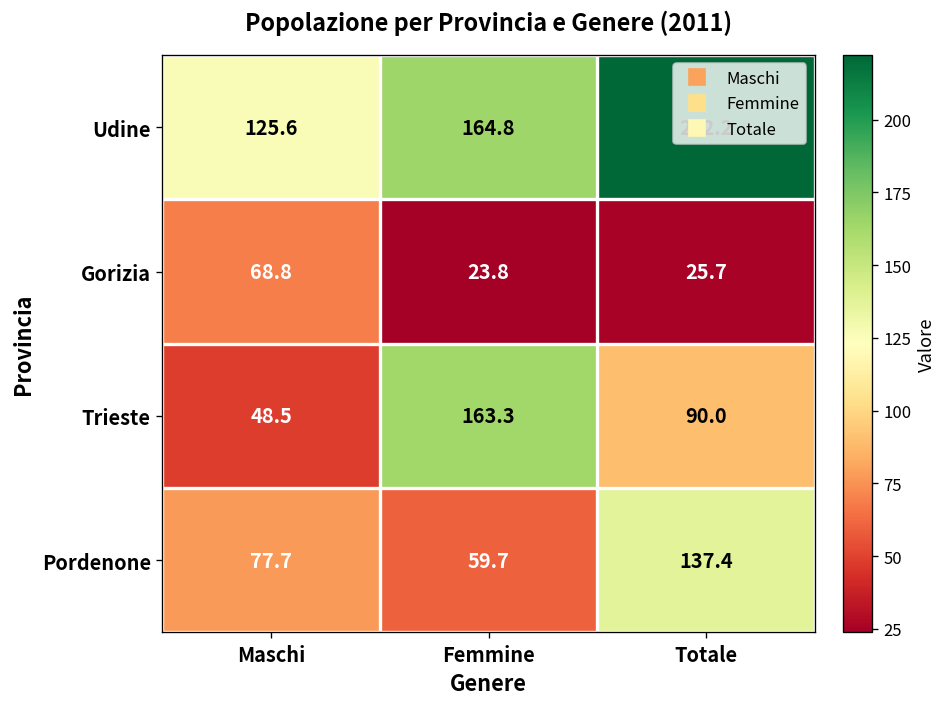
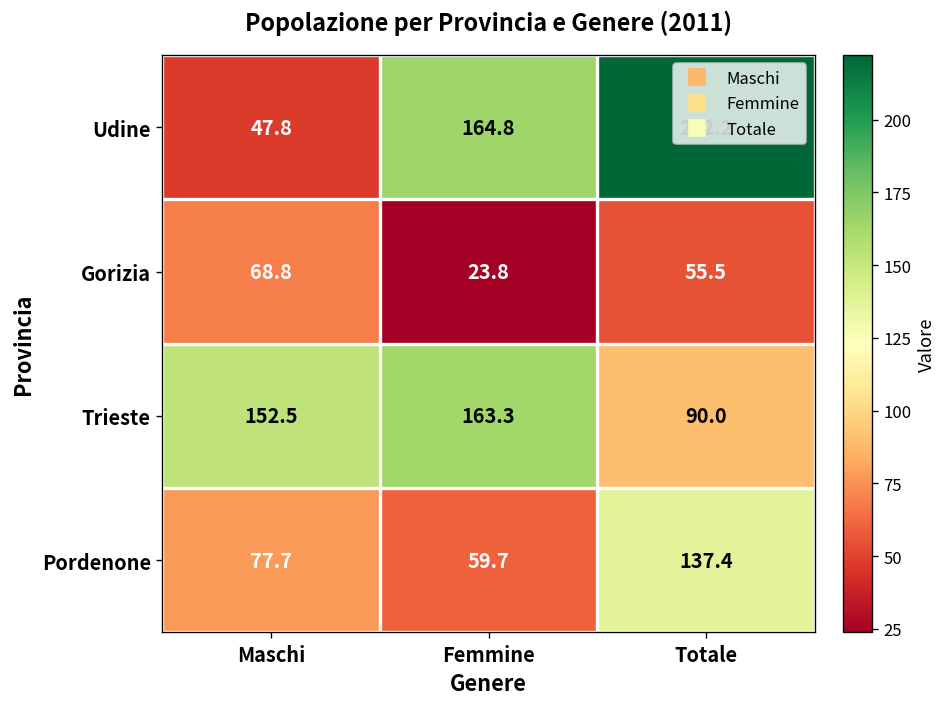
Udine, Maschi: 125.6 -> 47.8
Gorizia, Totale: 25.7 -> 55.5
Trieste, Maschi: 48.5 -> 152.5
